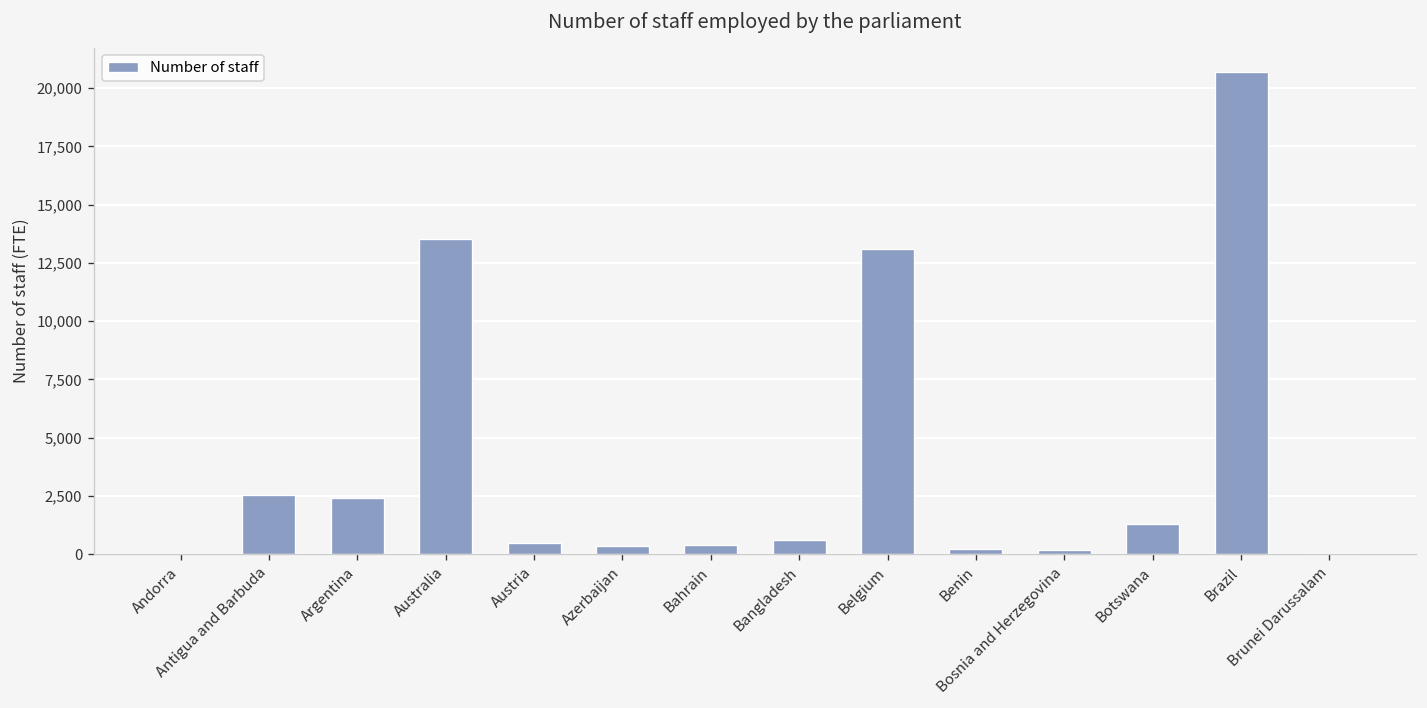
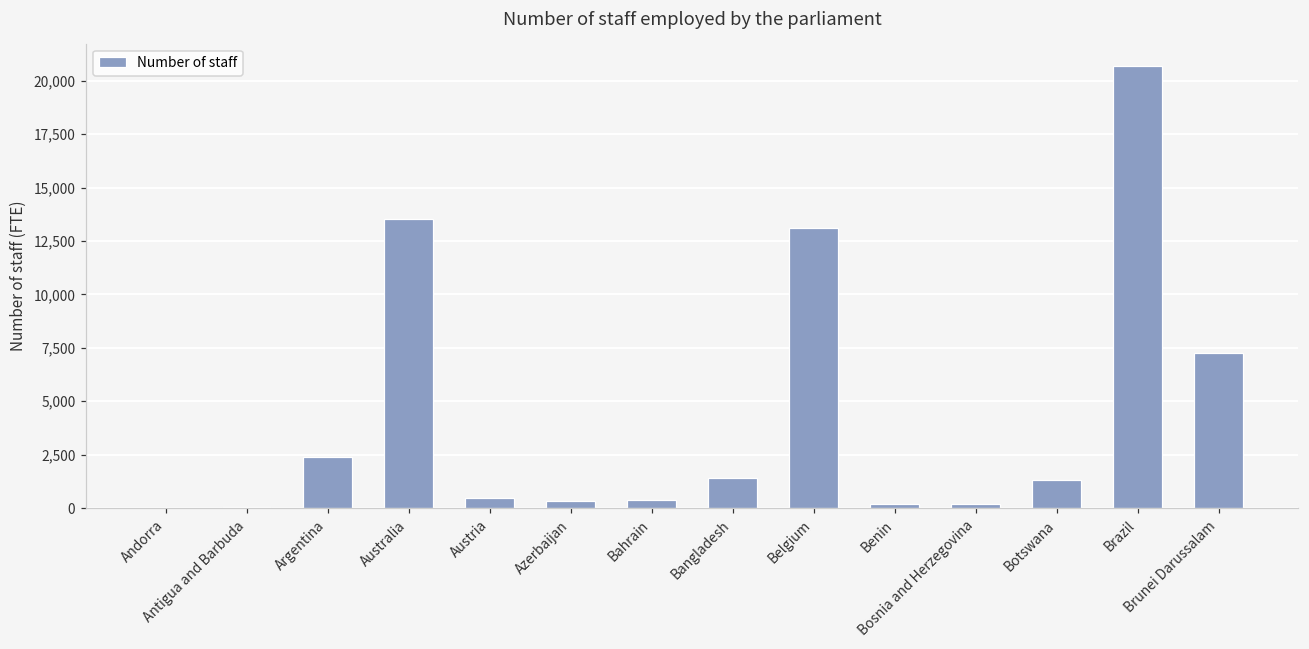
Antigua and Barbuda: 2,500 -> 0
Bangladesh: 600 -> 1,400
Brunei Darussalam: 100 -> 7,300
